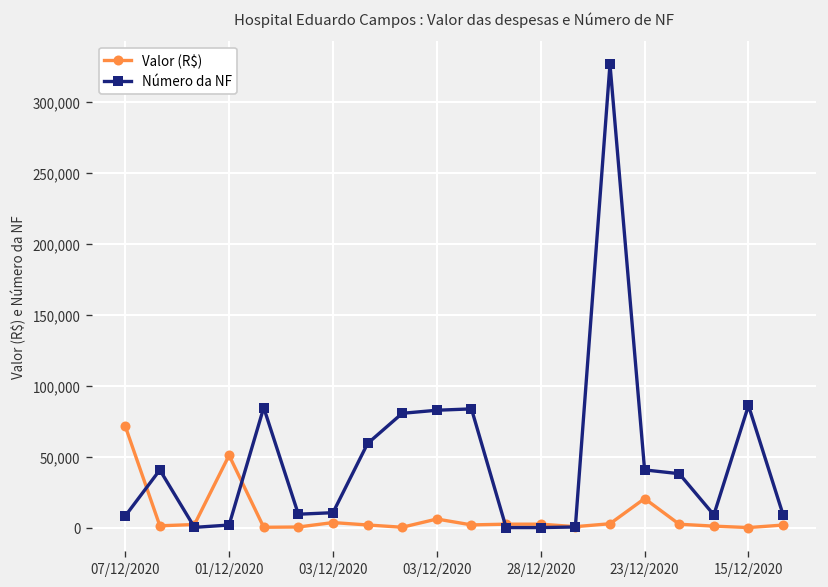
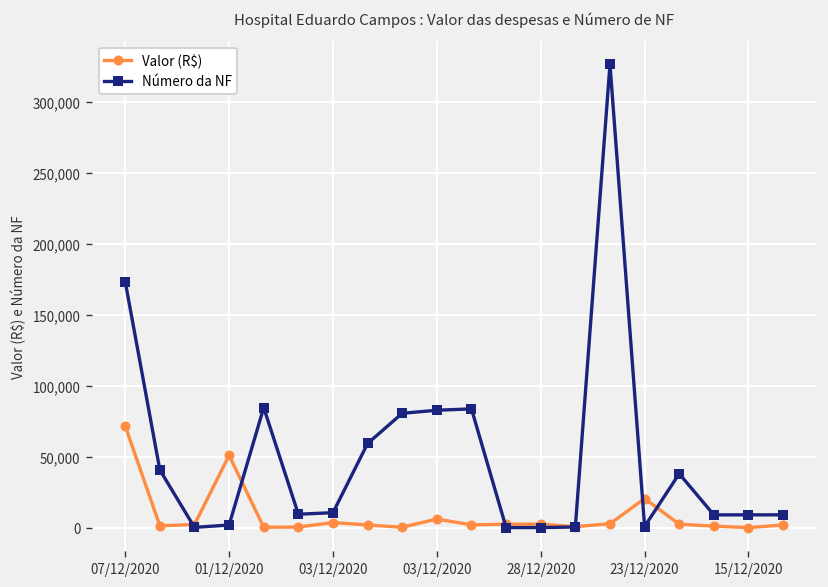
Número da NF, 07/12/2020: 8,000 -> 173,000
Número da NF, 23/12/2020: 41,000 -> 1,000
Número da NF, 15/12/2020: 86,000 -> 9,000
